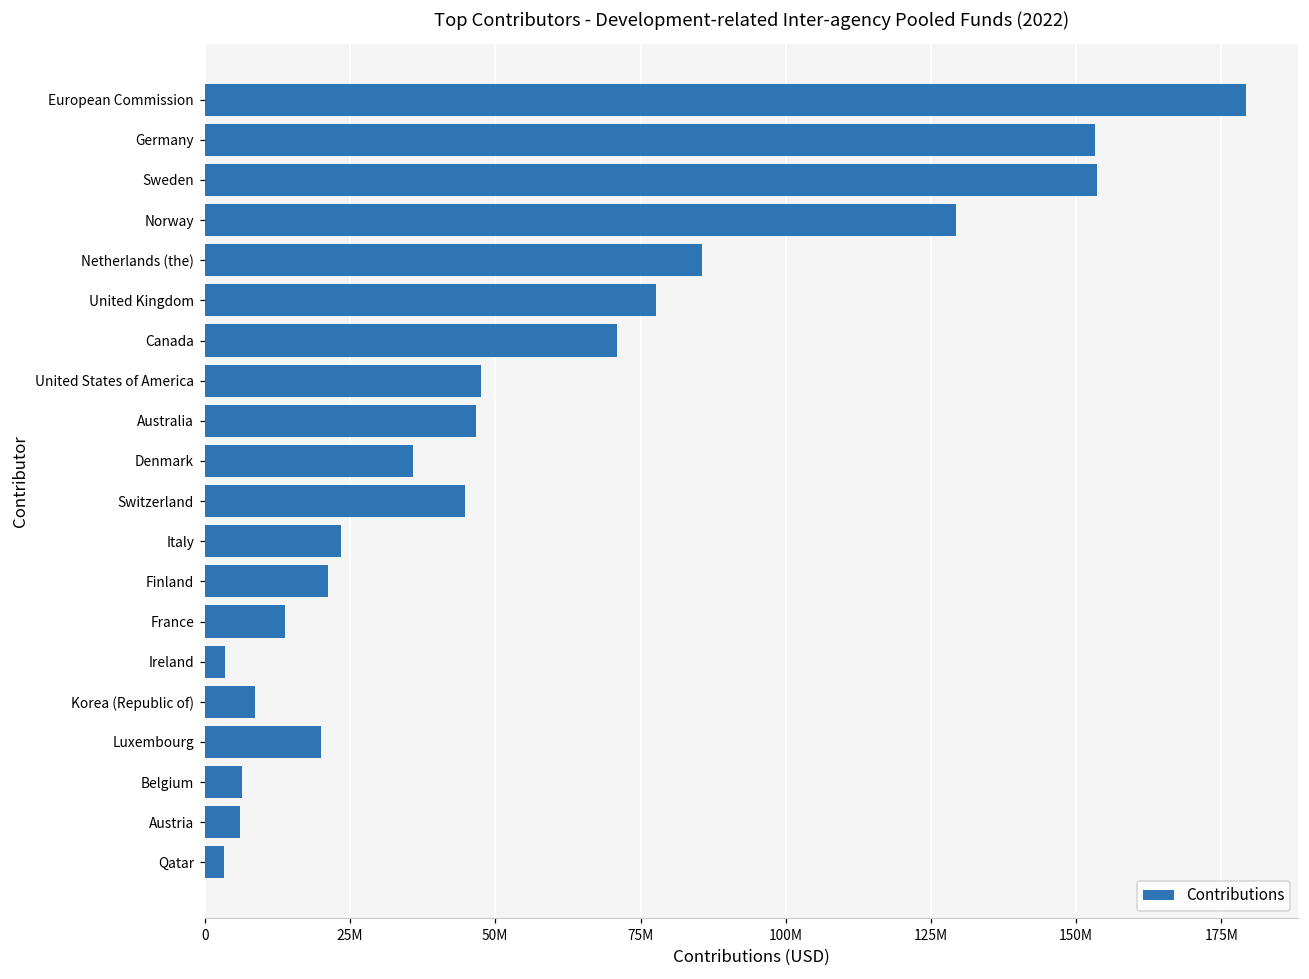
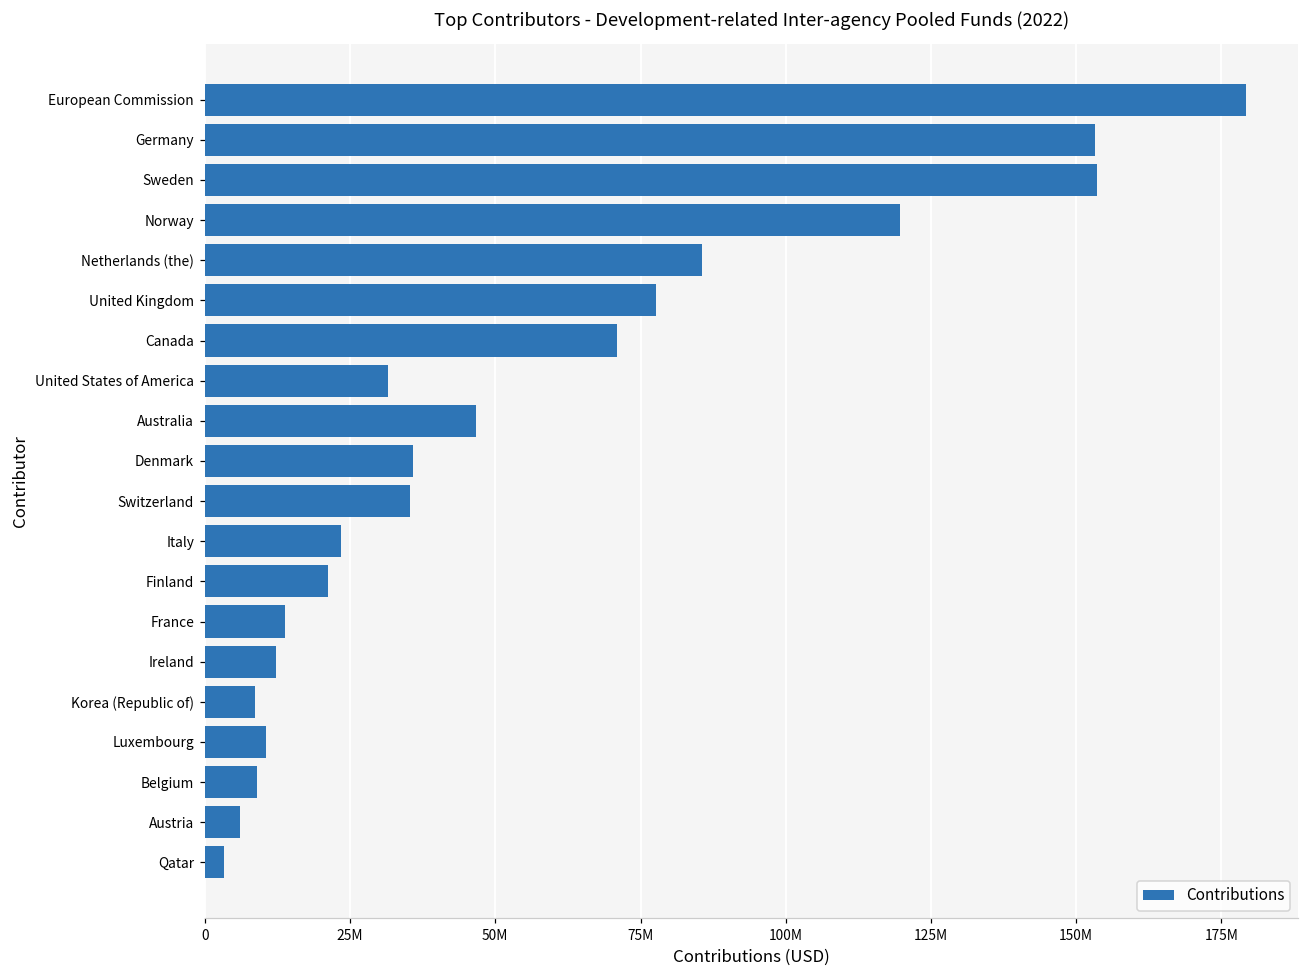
Norway: 129000000 -> 120000000
United States of America: 48000000 -> 32000000
Switzerland: 45000000 -> 35000000
Ireland: 4000000 -> 12000000
Luxembourg: 20000000 -> 10000000
Belgium: 6000000 -> 9000000
